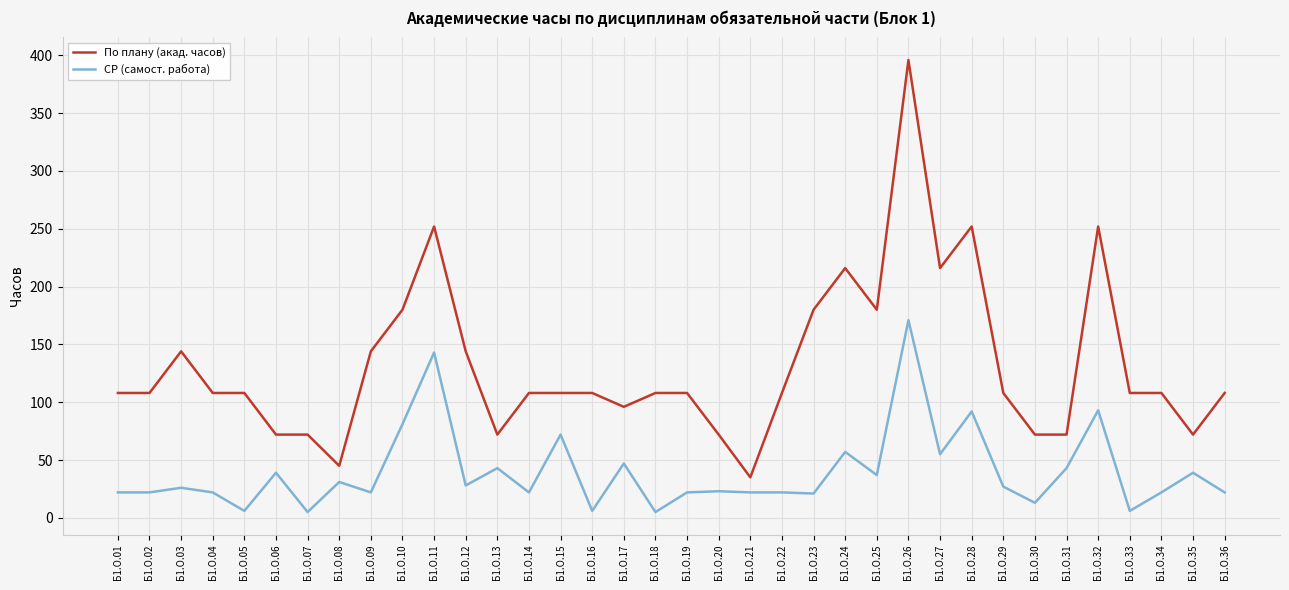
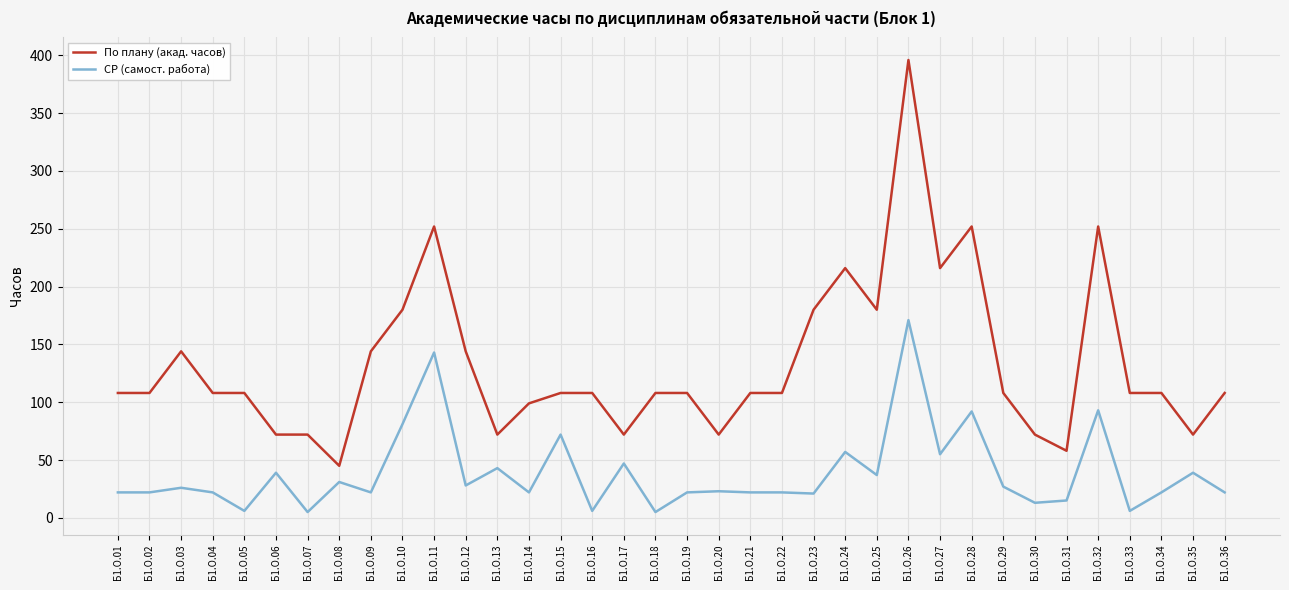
По плану (акад. часов), Б1.О.14: 108 -> 99
По плану (акад. часов), Б1.О.17: 96 -> 72
По плану (акад. часов), Б1.О.21: 35 -> 108
По плану (акад. часов), Б1.О.31: 72 -> 58
СР (самост. работа), Б1.О.31: 43 -> 15
